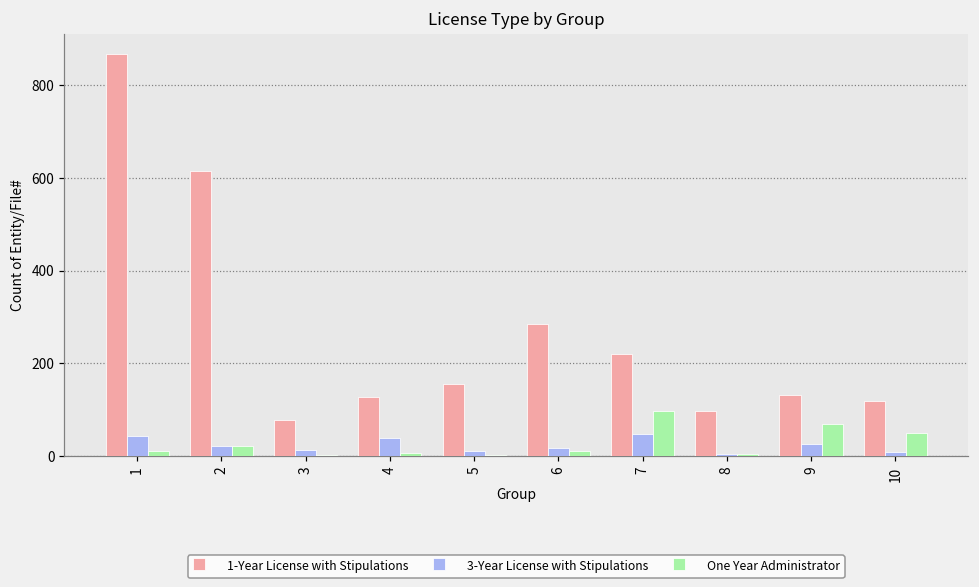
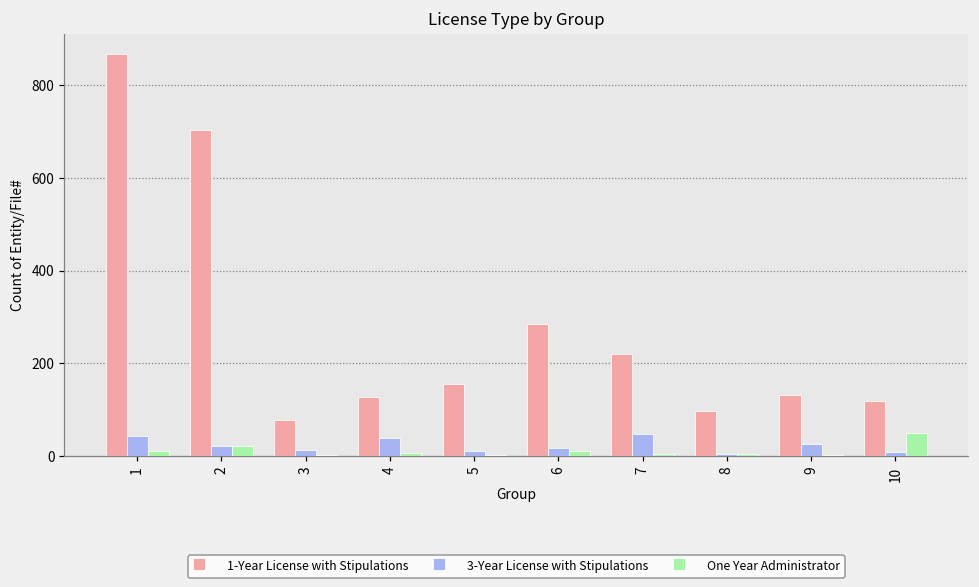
1-Year License with Stipulations, 2: 610 -> 700
One Year Administrator, 7: 100 -> 10
One Year Administrator, 9: 70 -> 0
